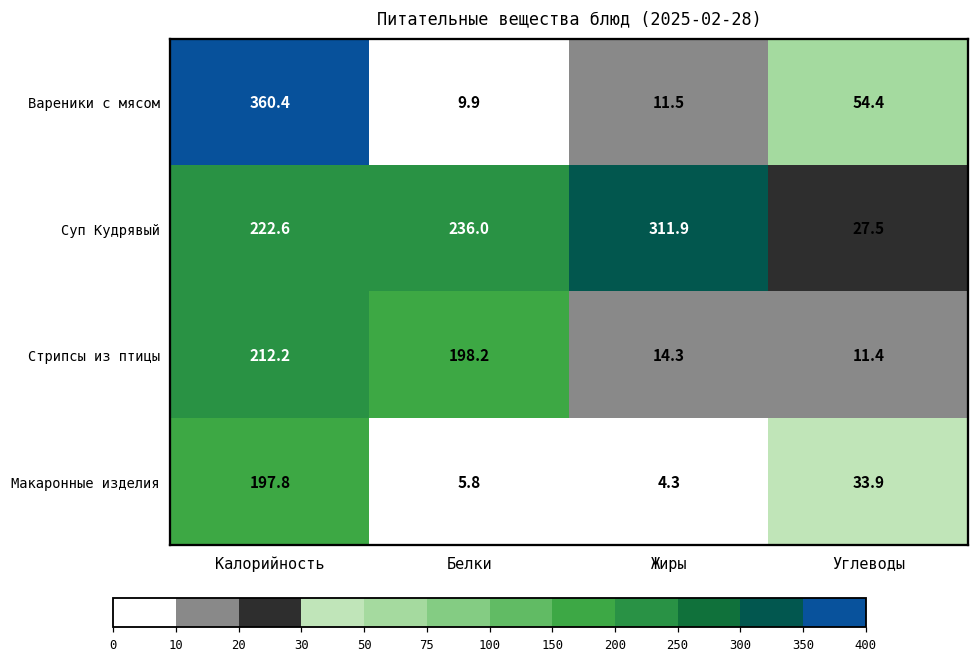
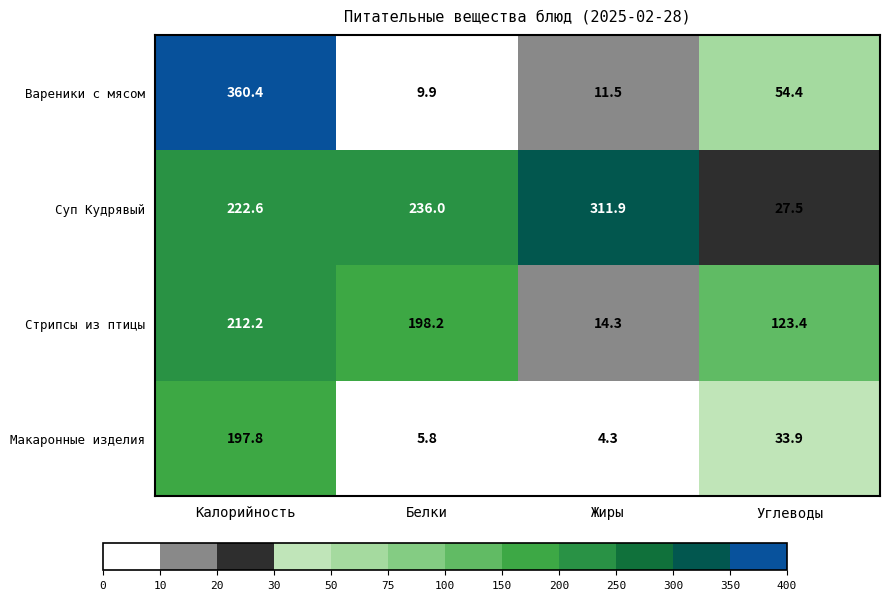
Питательные вещества блюд (2025-02-28), Стрипсы из птицы, Углеводы: 11.4 -> 123.4
